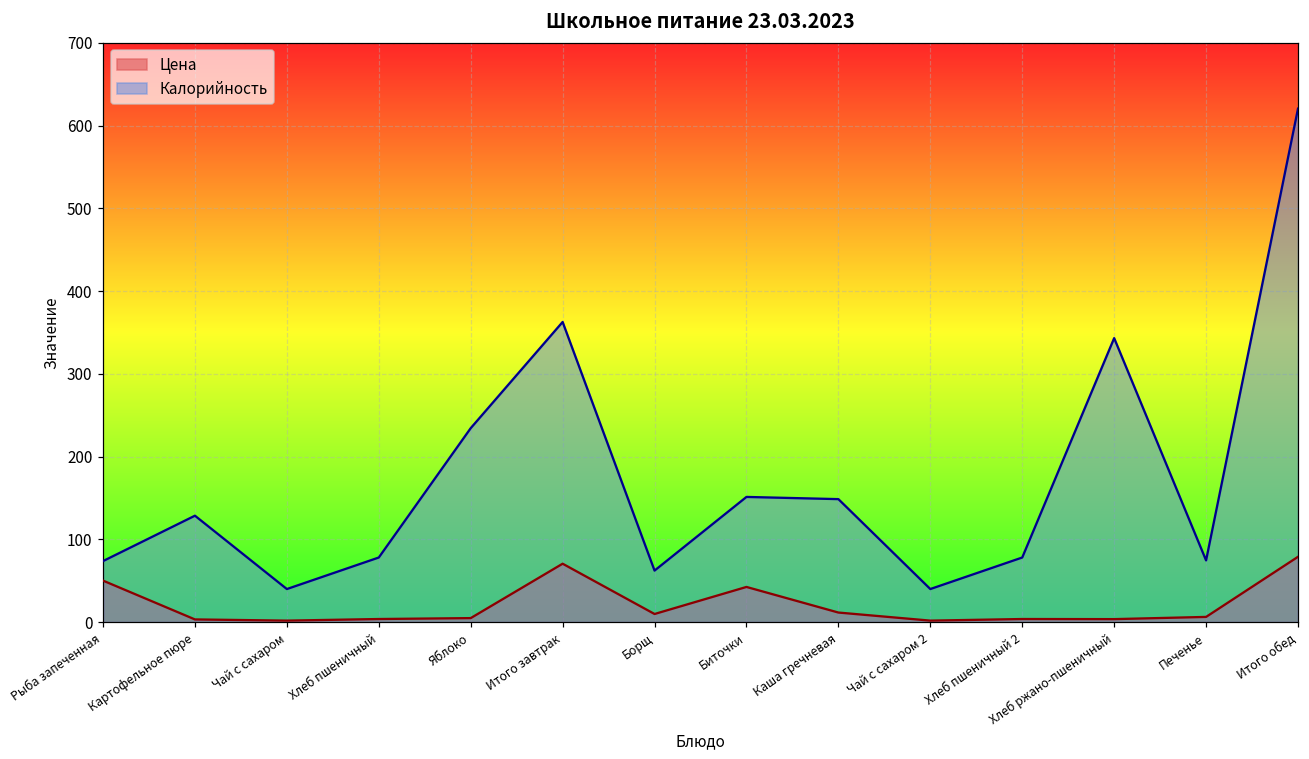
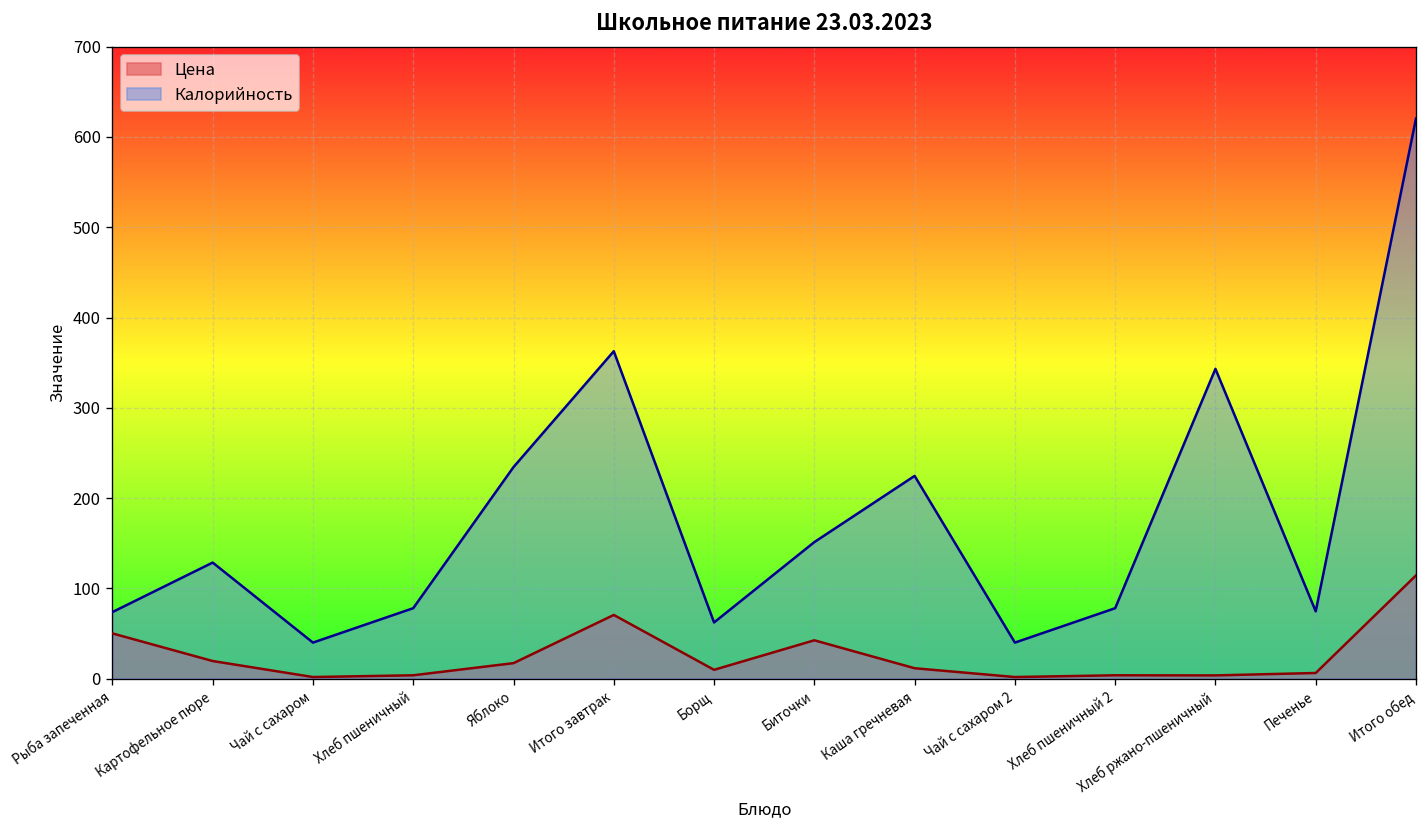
Цена, Картофельное пюре: 0 -> 20
Цена, Яблоко: 0 -> 20
Калорийность, Каша гречневая: 150 -> 220
Цена, Итого обед: 80 -> 110
